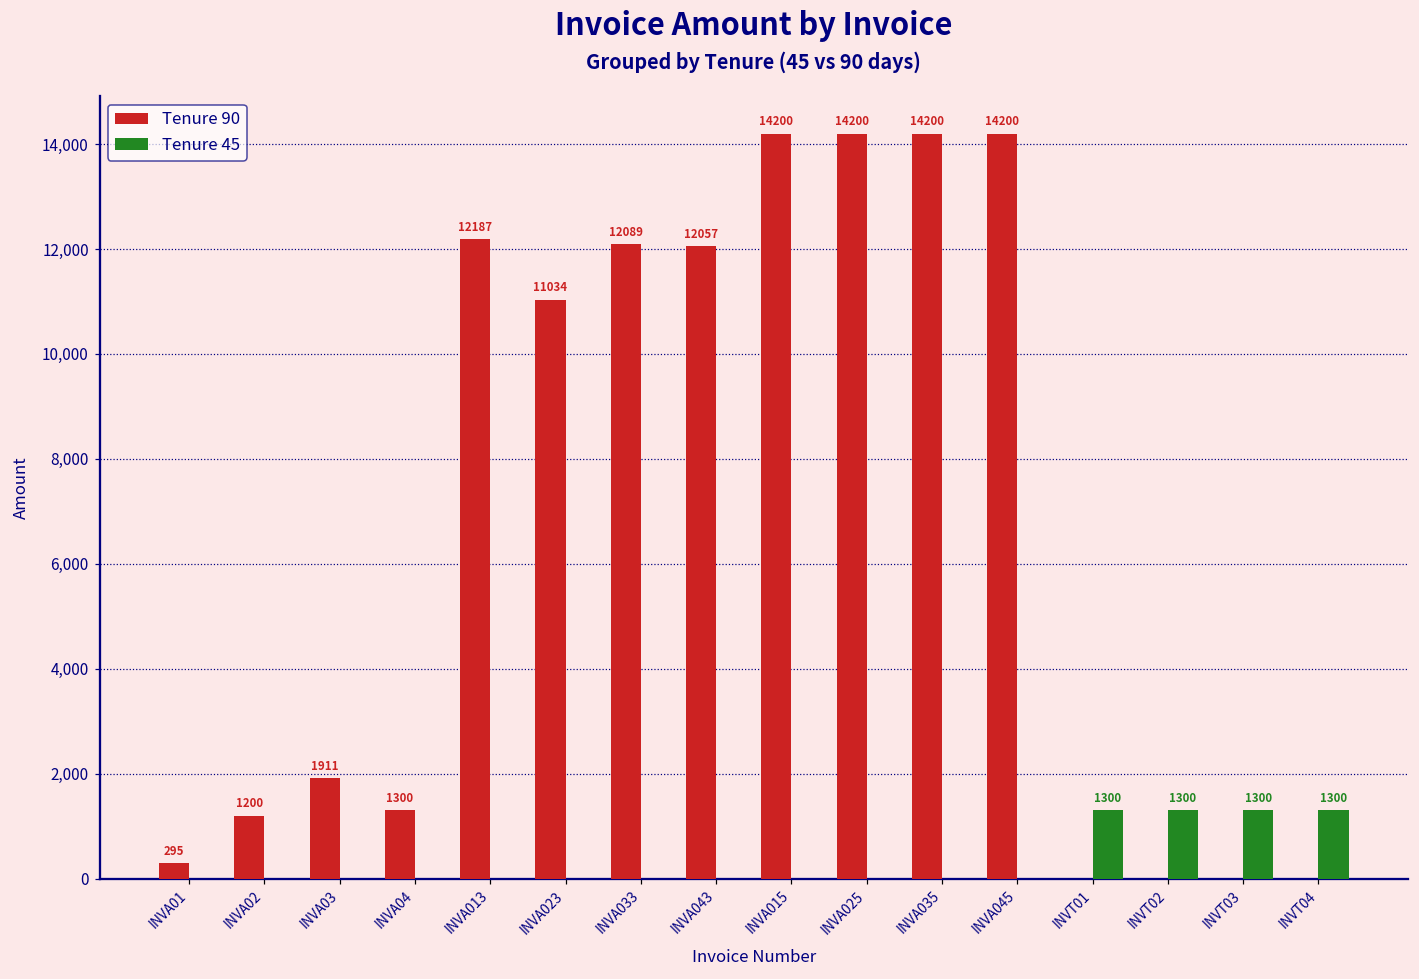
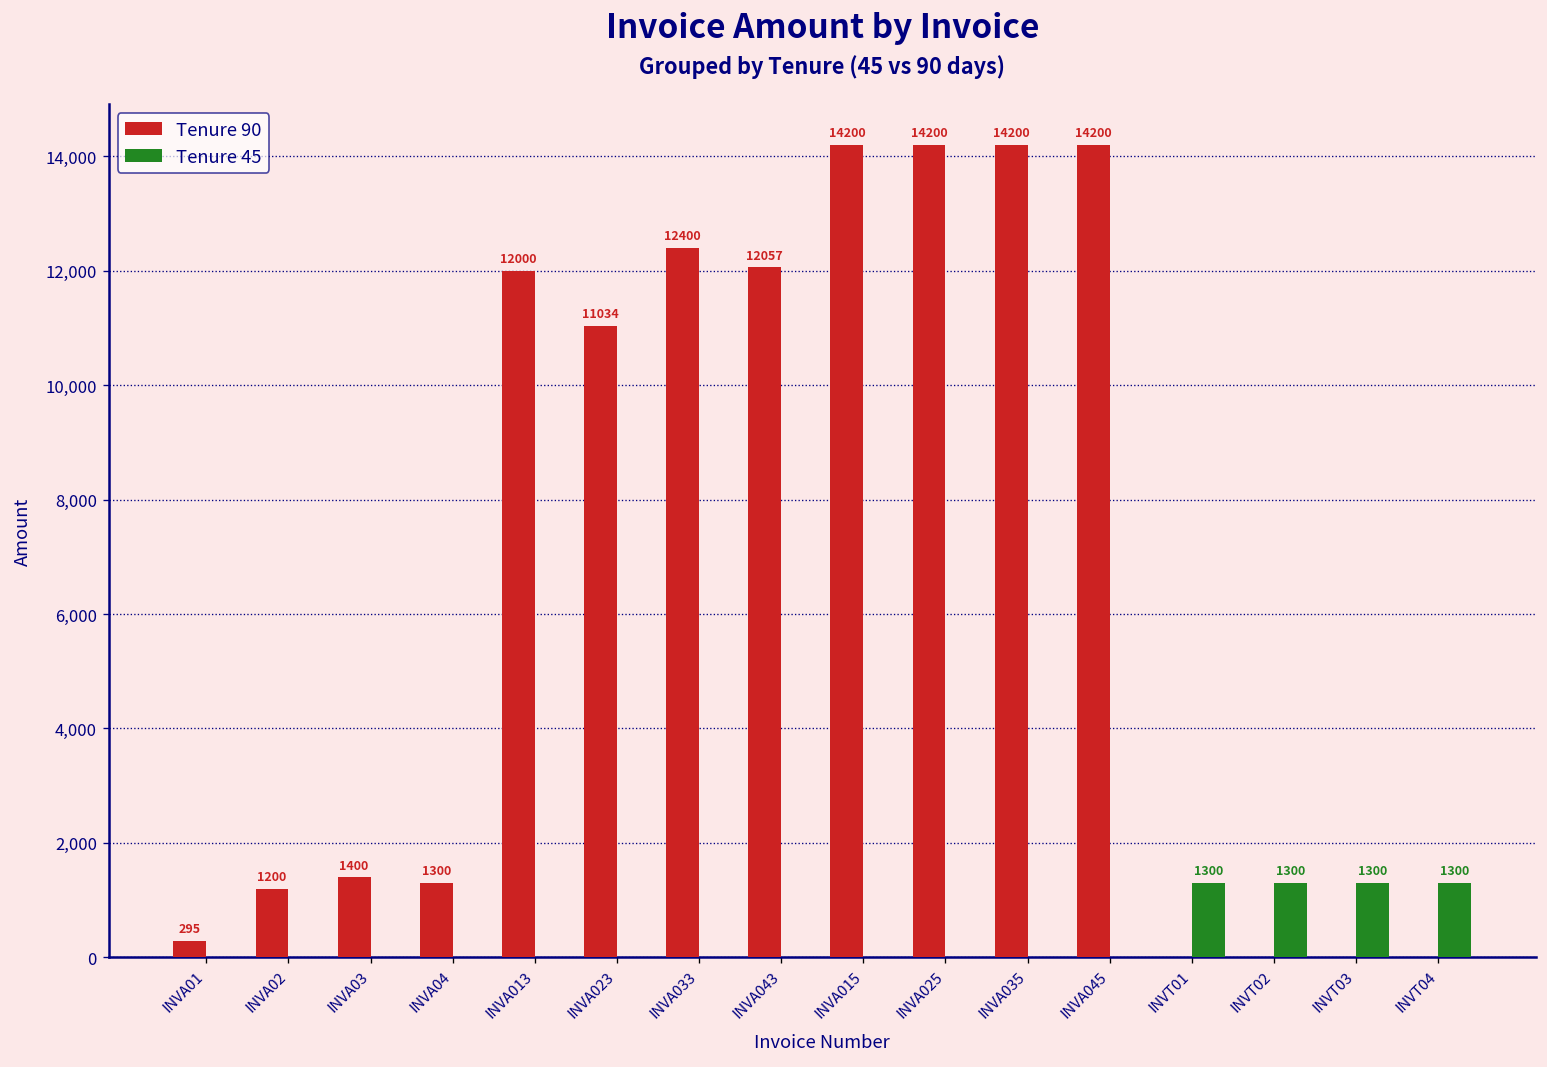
Tenure 90, INVA03: 1911 -> 1400
Tenure 90, INVA013: 12187 -> 12000
Tenure 90, INVA033: 12089 -> 12400
